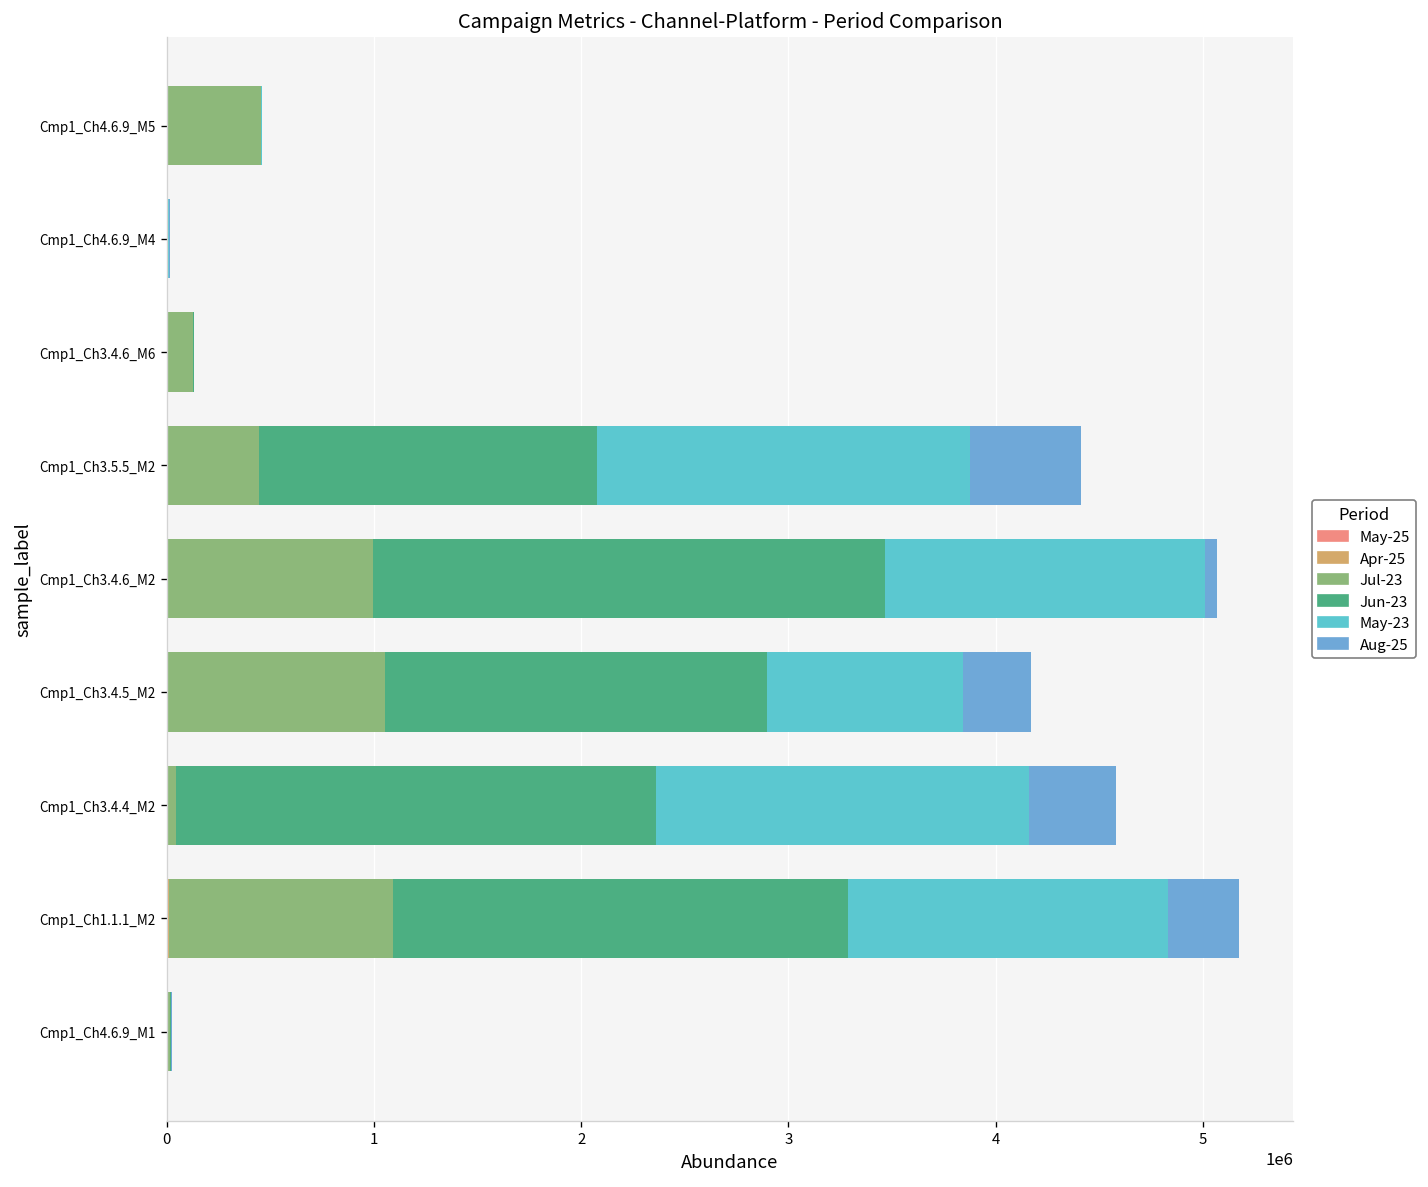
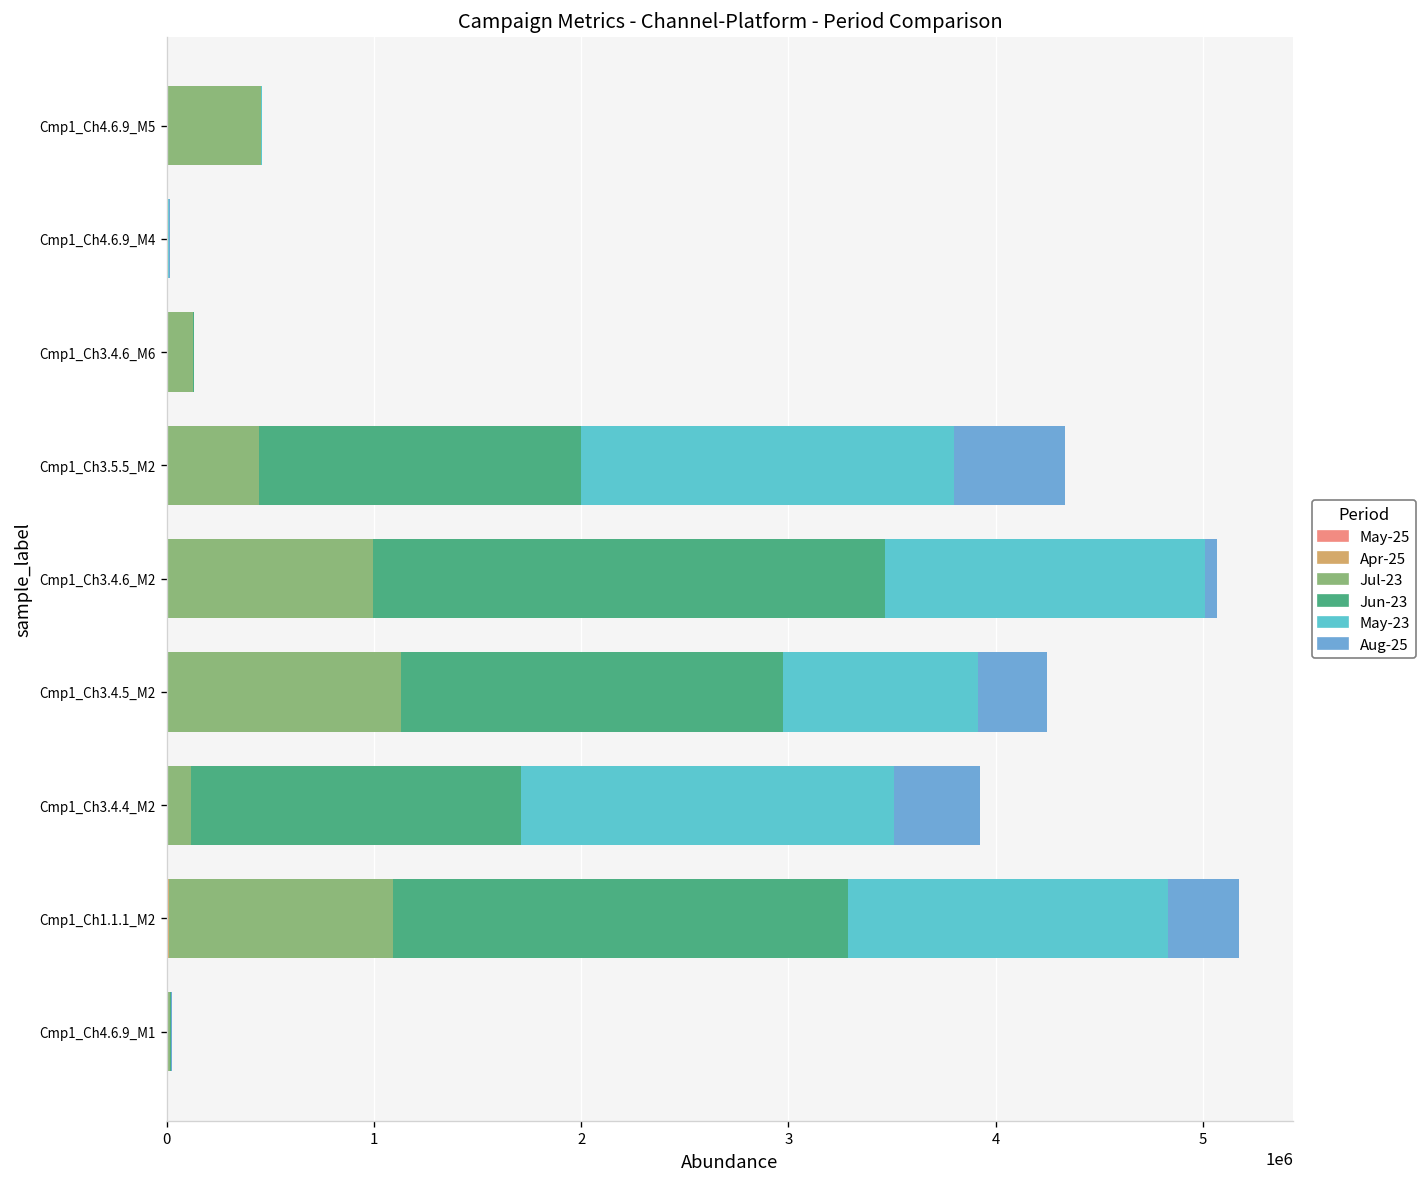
Jun-23, Cmp1_Ch3.5.5_M2: 1630000 -> 1550000
Jul-23, Cmp1_Ch3.4.5_M2: 1050000 -> 1130000
Jul-23, Cmp1_Ch3.4.4_M2: 40000 -> 110000
Jun-23, Cmp1_Ch3.4.4_M2: 2320000 -> 1590000
